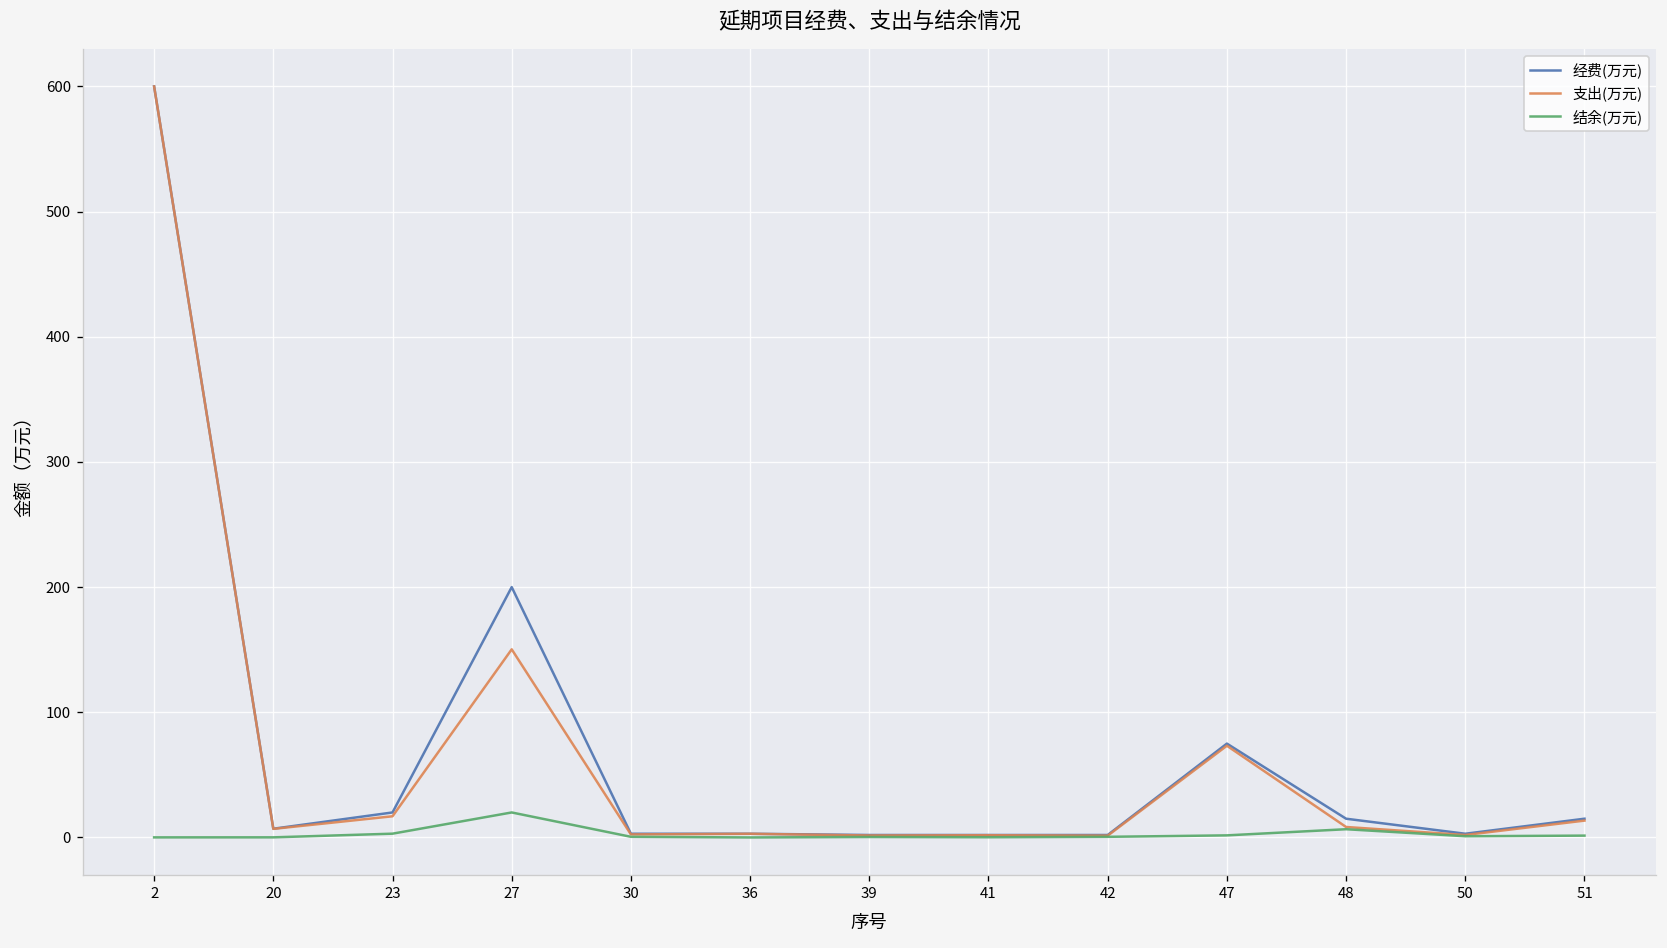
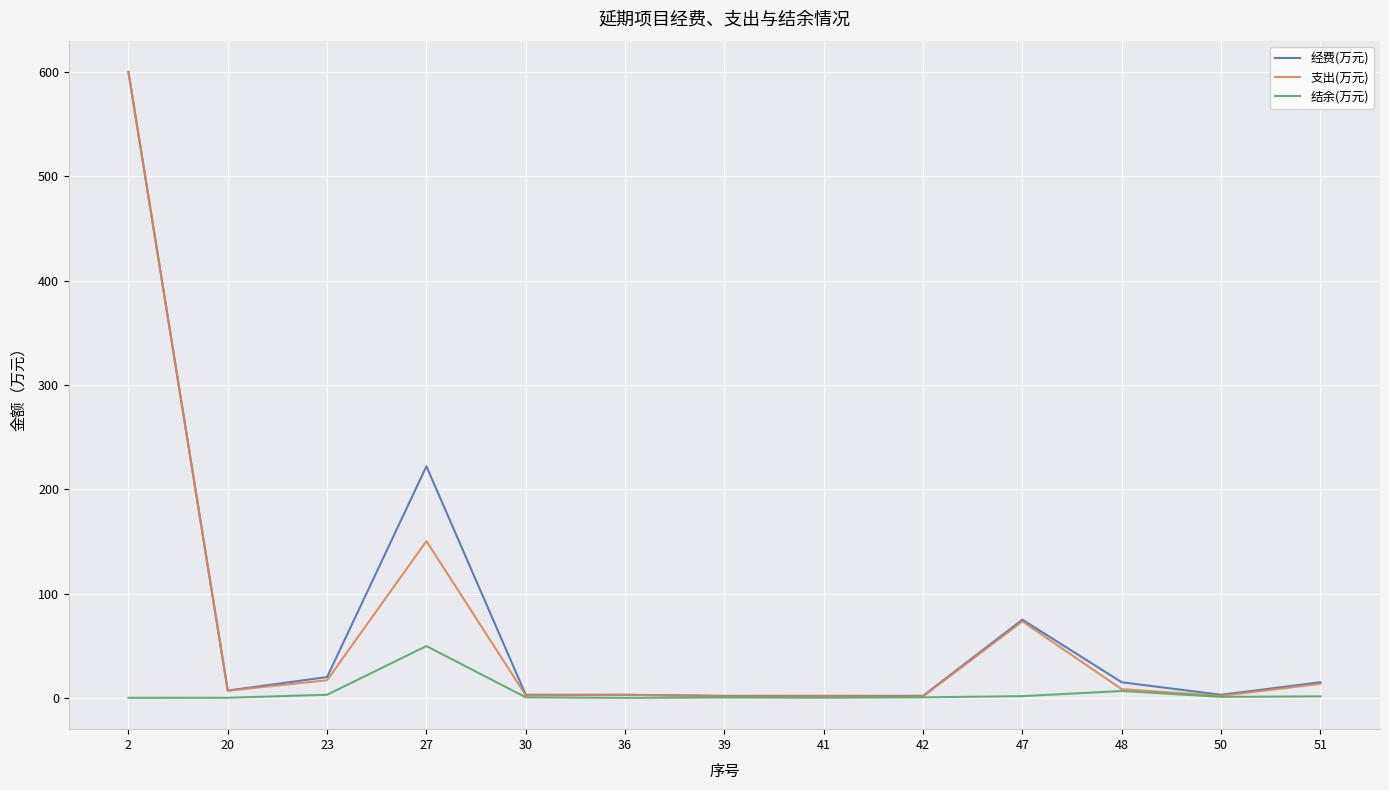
经费(万元), 27: 200 -> 222
结余(万元), 27: 20 -> 50
